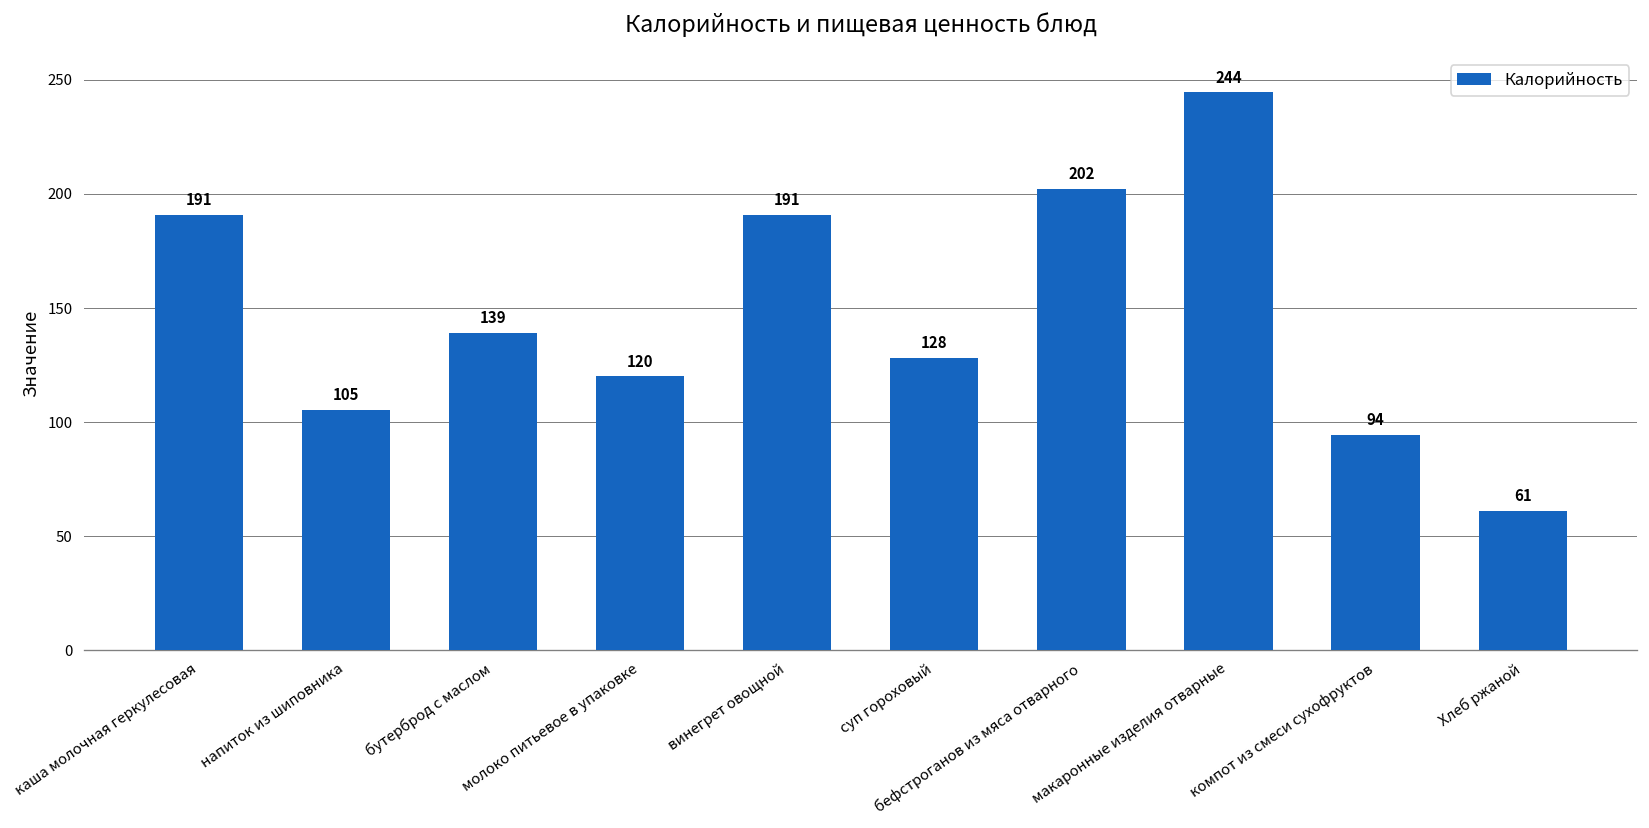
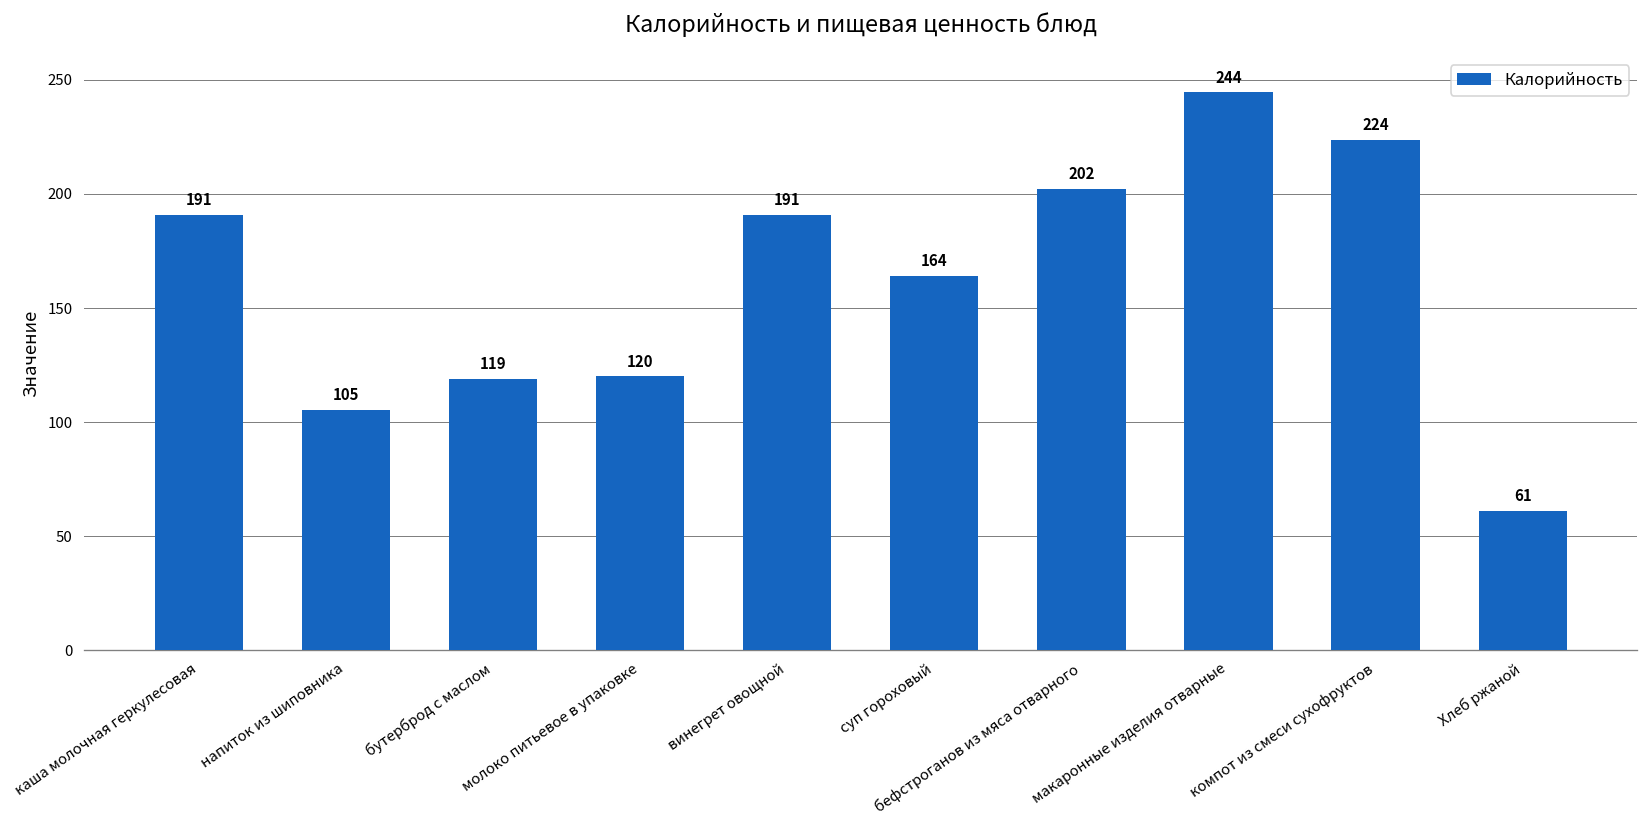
бутерброд с маслом: 139 -> 119
суп гороховый: 128 -> 164
компот из смеси сухофруктов: 94 -> 224
